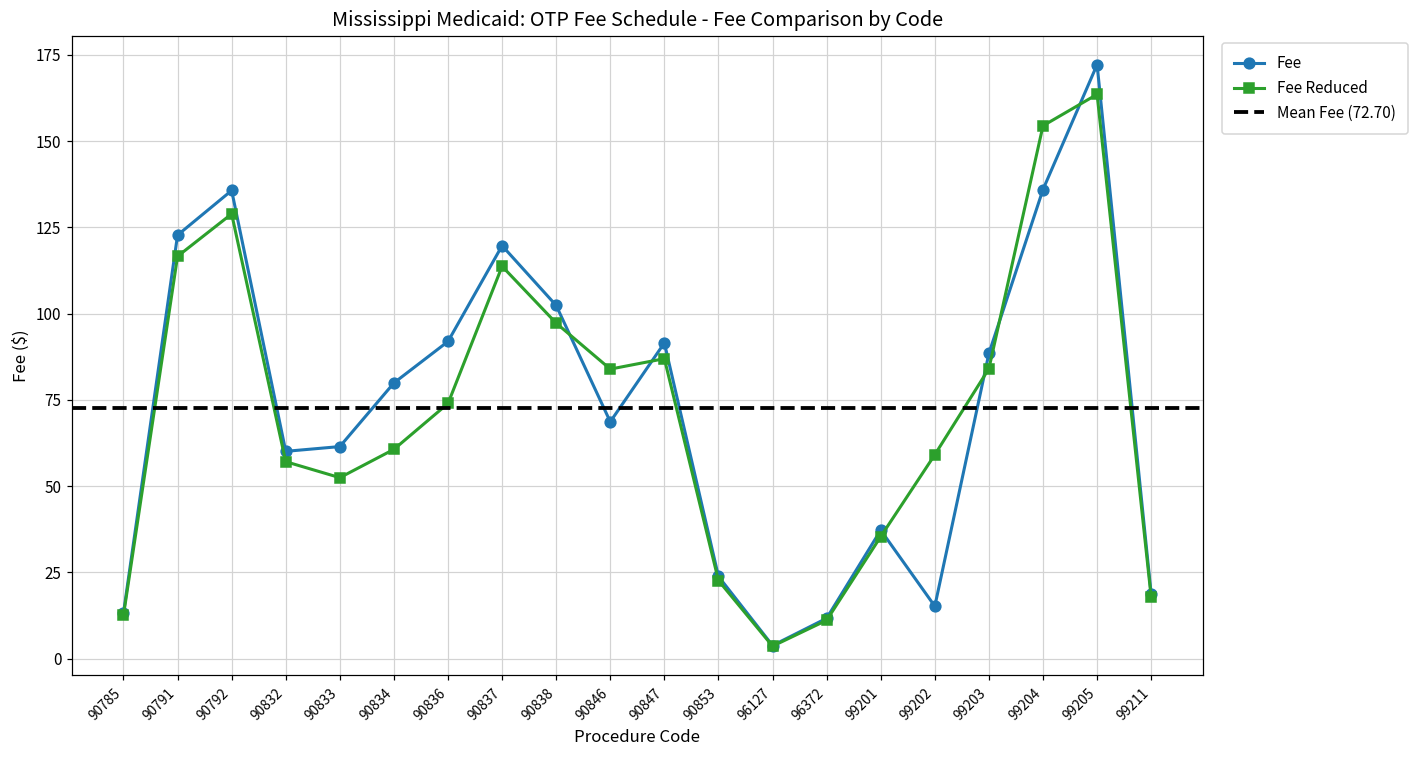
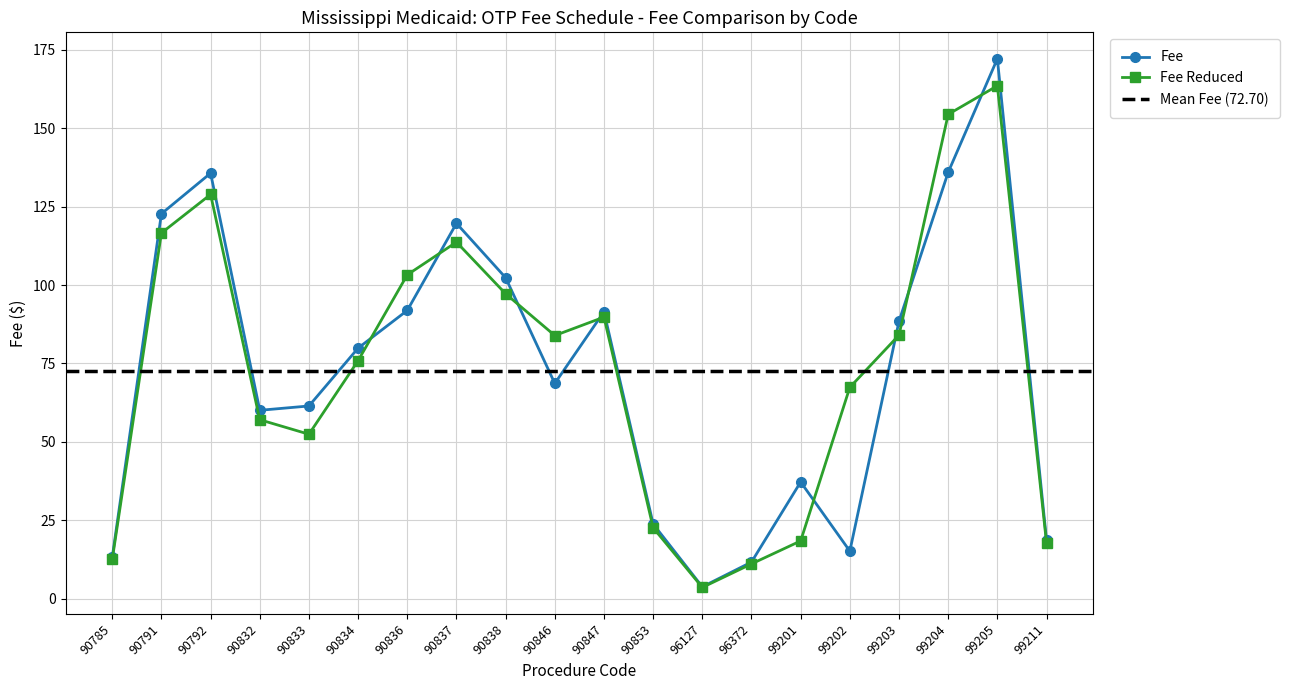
Fee Reduced, 90834: 61 -> 76
Fee Reduced, 90836: 74 -> 103
Fee Reduced, 90847: 87 -> 90
Fee Reduced, 99201: 35 -> 18
Fee Reduced, 99202: 59 -> 67
